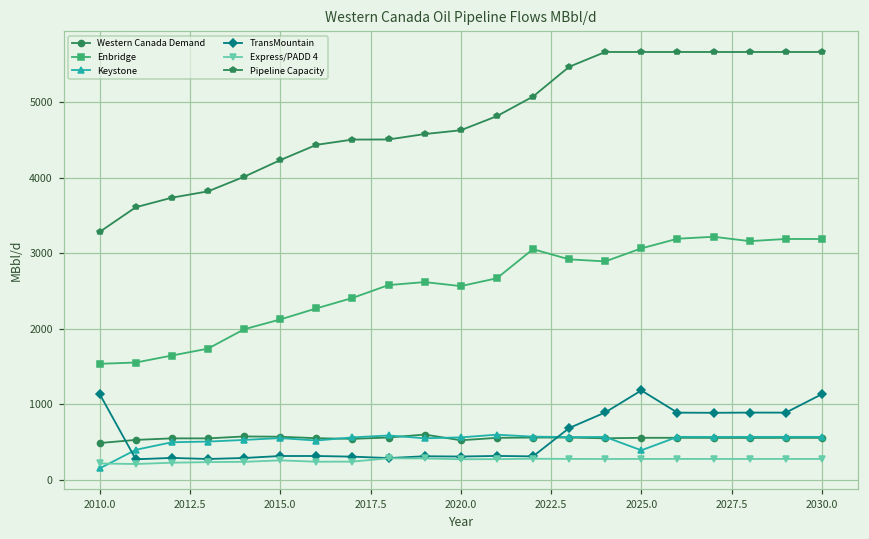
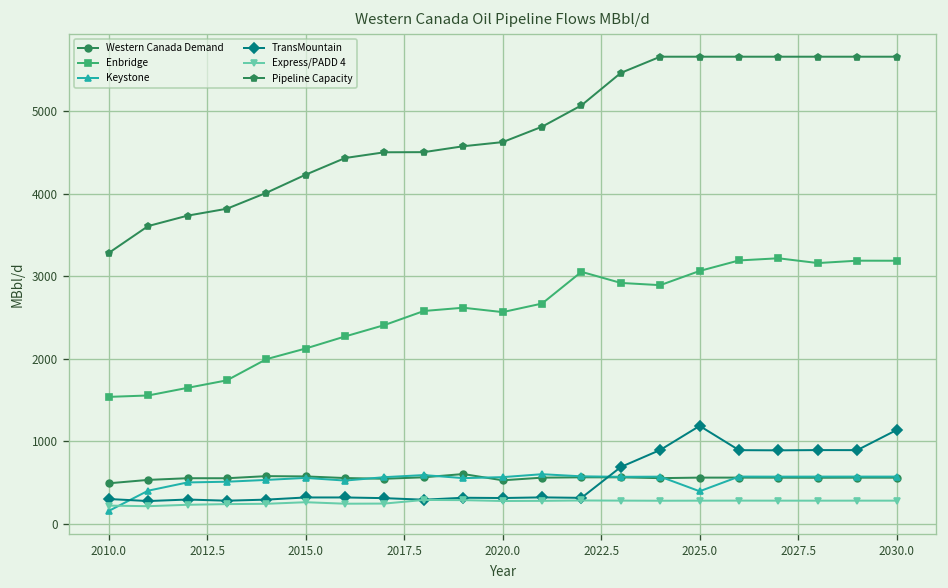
TransMountain, 2010.0: 1100 -> 300
